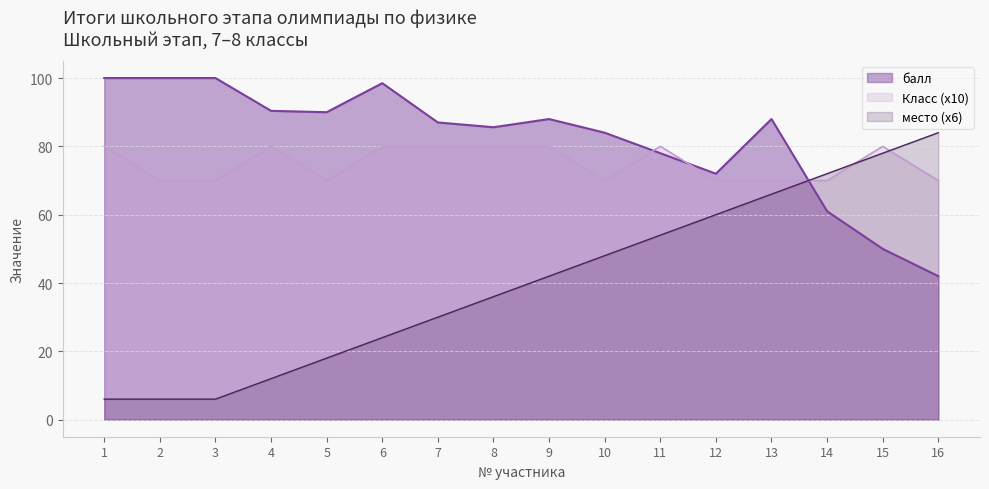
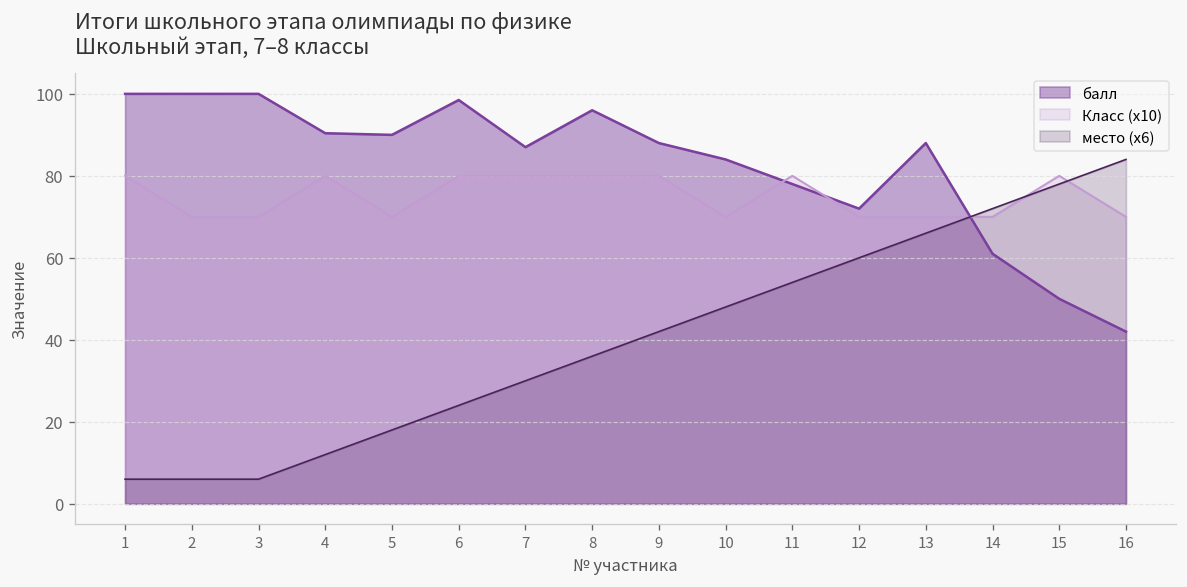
балл, 8: 86 -> 96
